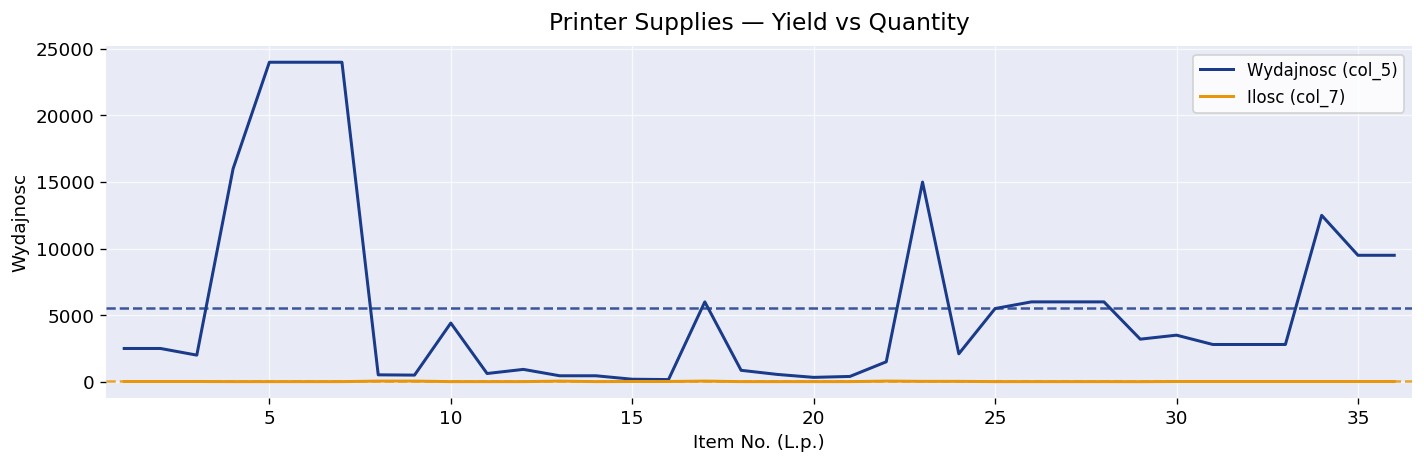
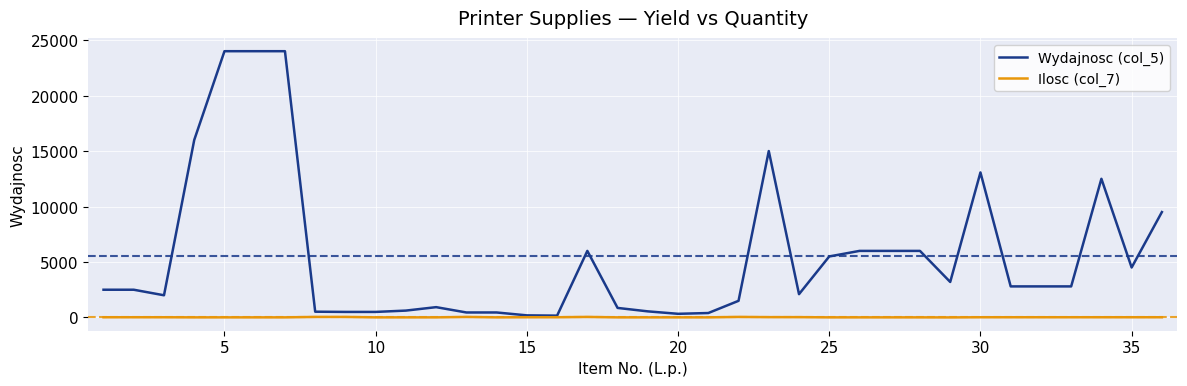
Wydajnosc (col_5), 10: 4400 -> 500
Wydajnosc (col_5), 30: 3500 -> 13100
Wydajnosc (col_5), 35: 9500 -> 4500
